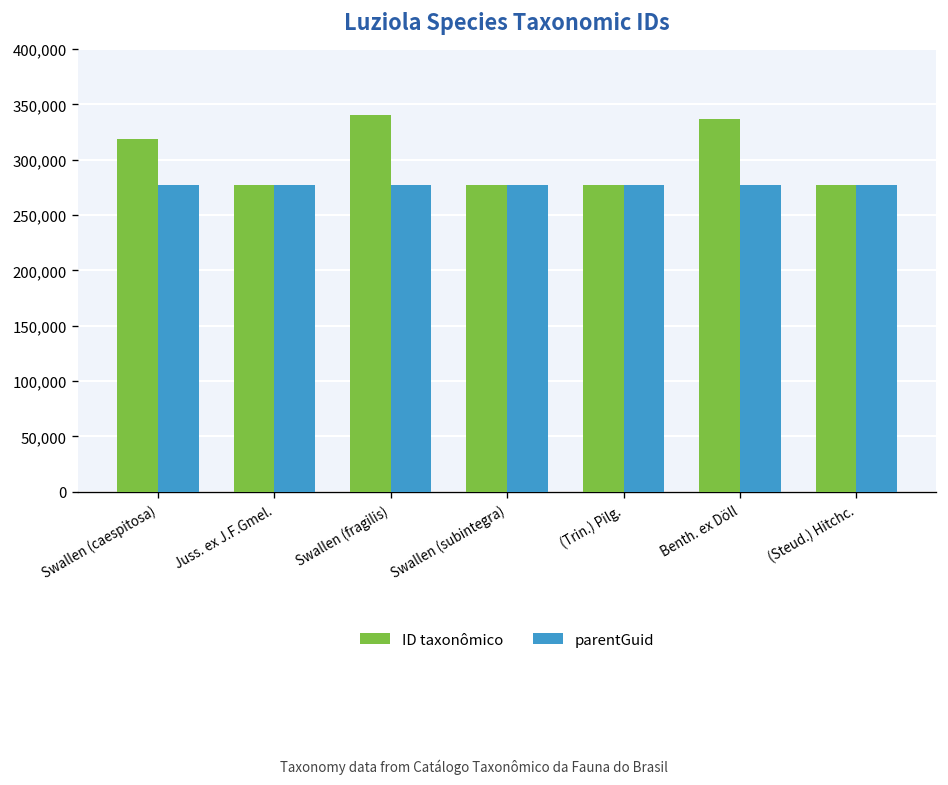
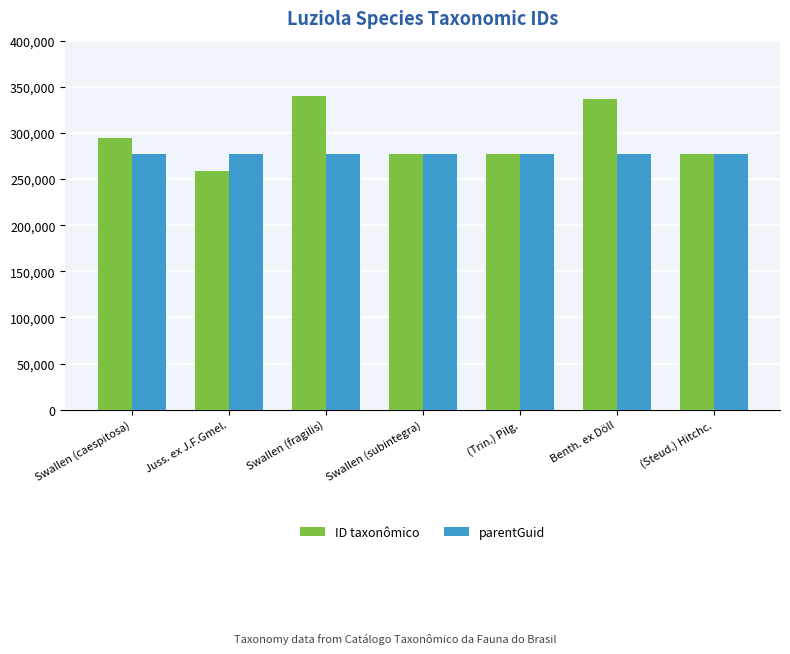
ID taxonômico, Swallen (caespitosa): 320,000 -> 290,000
ID taxonômico, Juss. ex J.F.Gmel.: 280,000 -> 260,000
